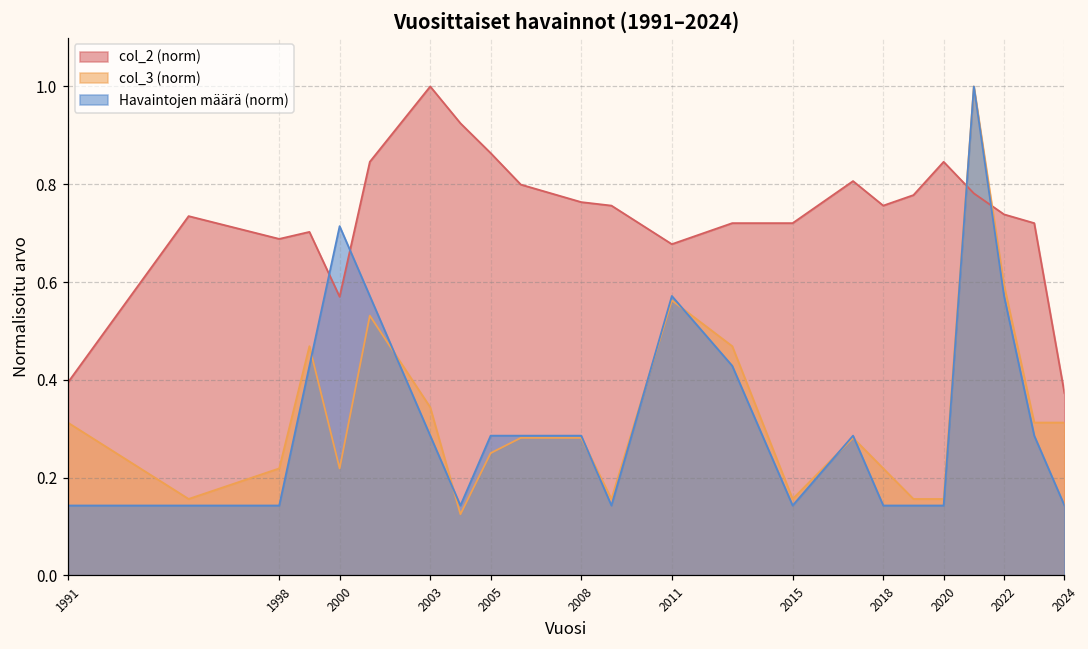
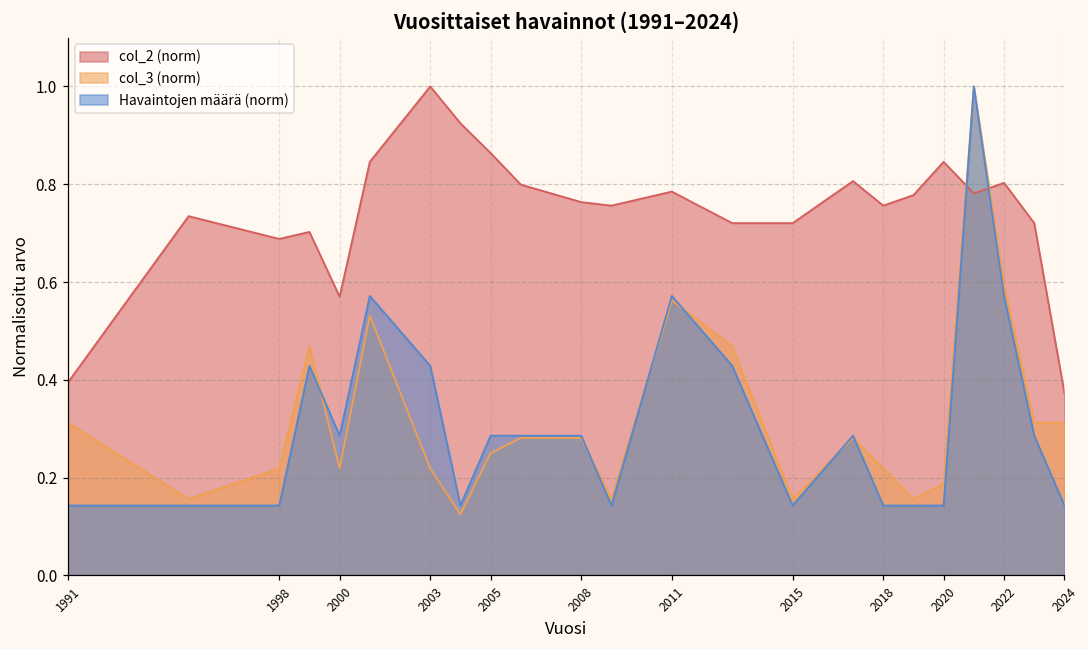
Havaintojen määrä (norm), 2000: 0.71 -> 0.29
col_3 (norm), 2003: 0.34 -> 0.22
Havaintojen määrä (norm), 2003: 0.29 -> 0.43
col_2 (norm), 2011: 0.68 -> 0.78
col_3 (norm), 2020: 0.16 -> 0.19
col_2 (norm), 2022: 0.74 -> 0.80
